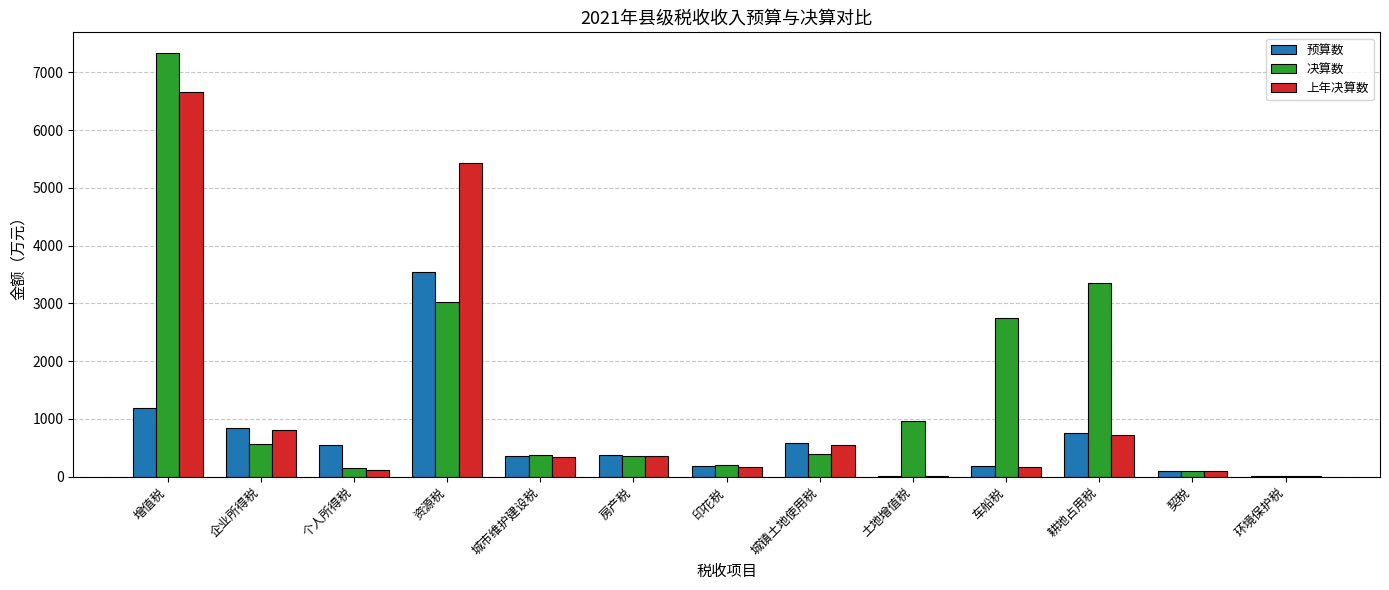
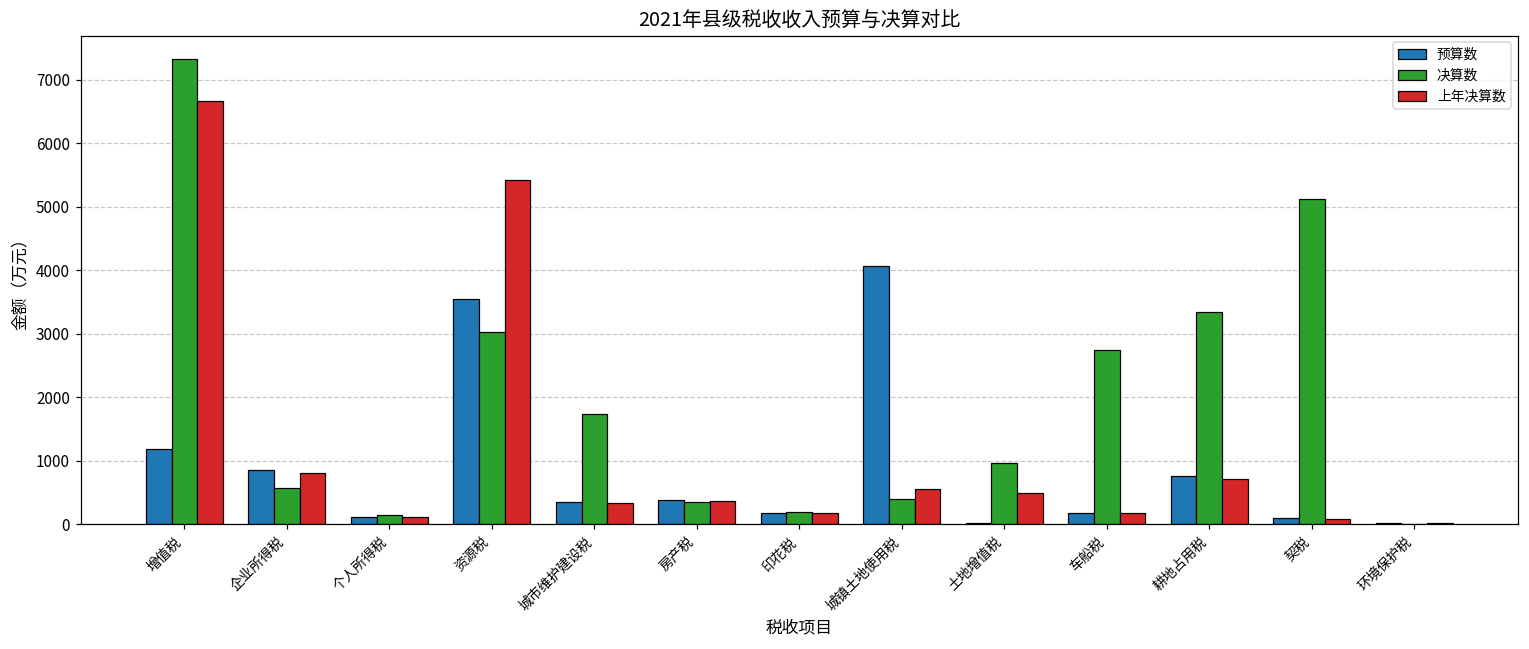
预算数, 个人所得税: 600 -> 100
决算数, 城市维护建设税: 400 -> 1700
预算数, 城镇土地使用税: 600 -> 4100
上年决算数, 土地增值税: 0 -> 500
决算数, 契税: 100 -> 5100
